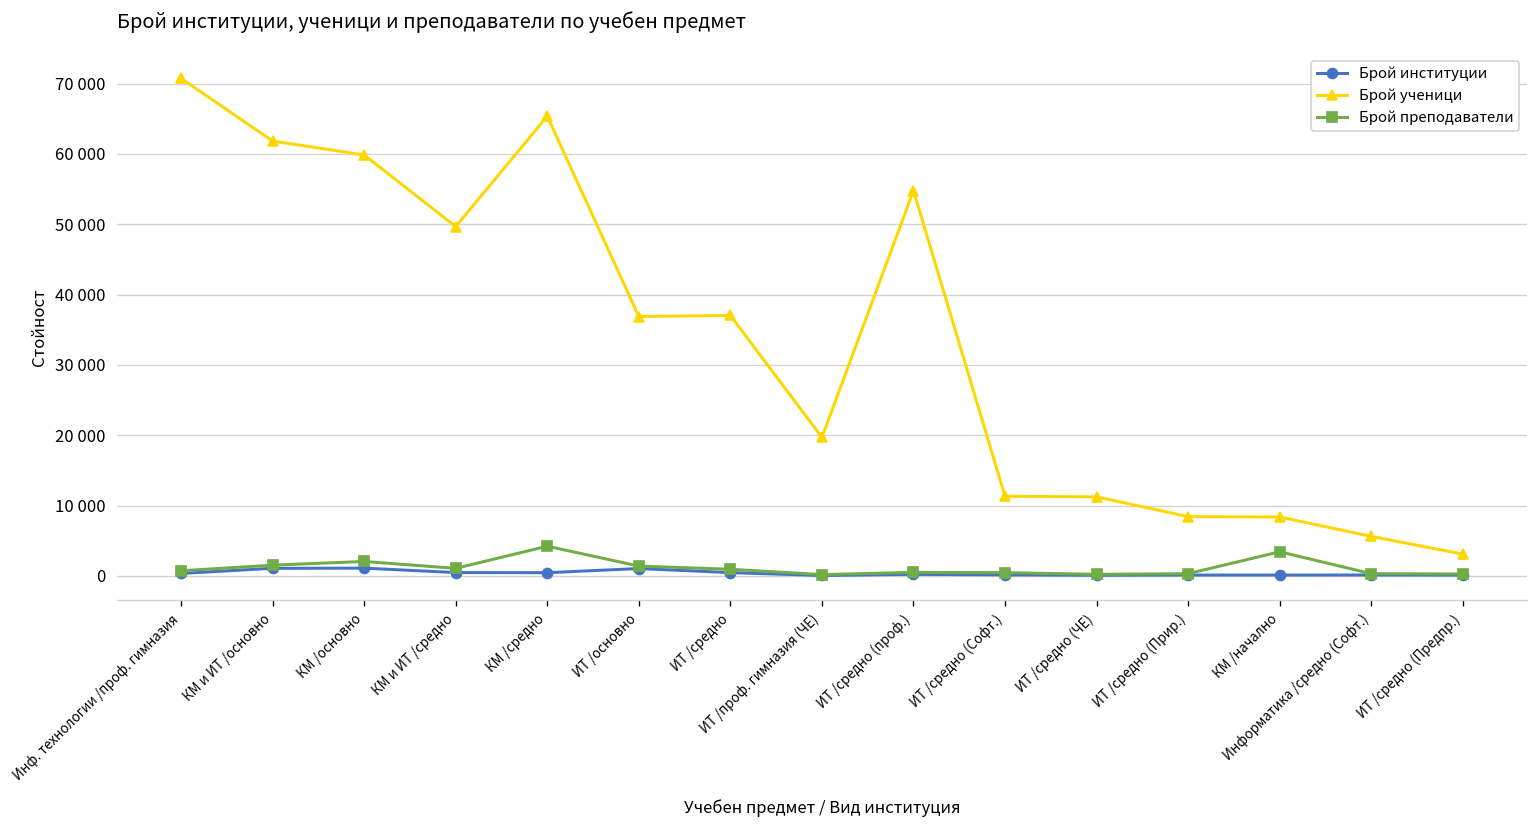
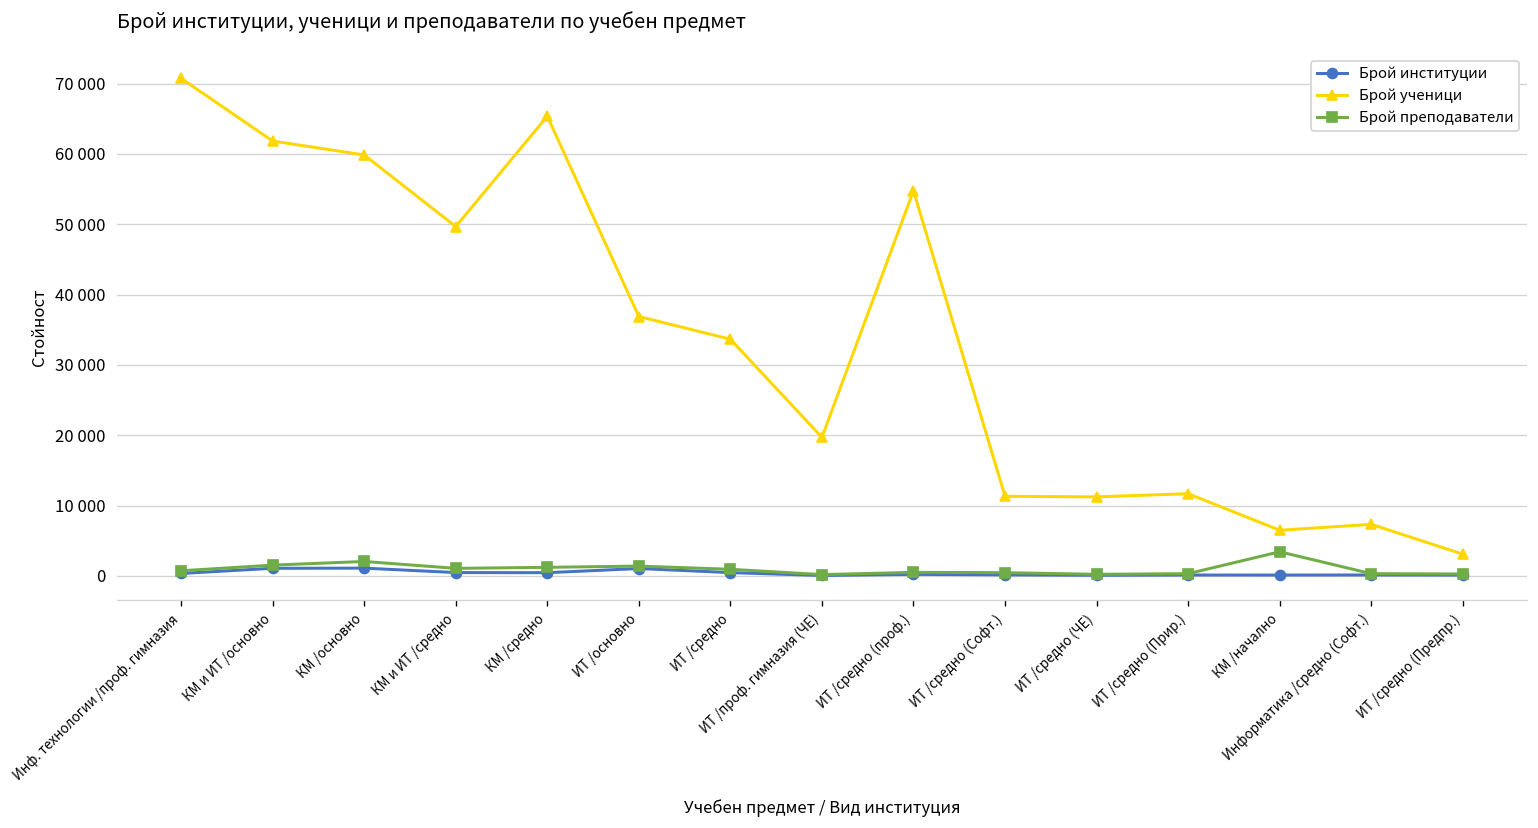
Брой преподаватели, КМ /средно: 4000 -> 1000
Брой ученици, ИТ /средно: 37000 -> 34000
Брой ученици, ИТ /средно (Прир.): 8000 -> 12000
Брой ученици, КМ /начално: 8000 -> 6000
Брой ученици, Информатика /средно (Софт.): 6000 -> 7000
